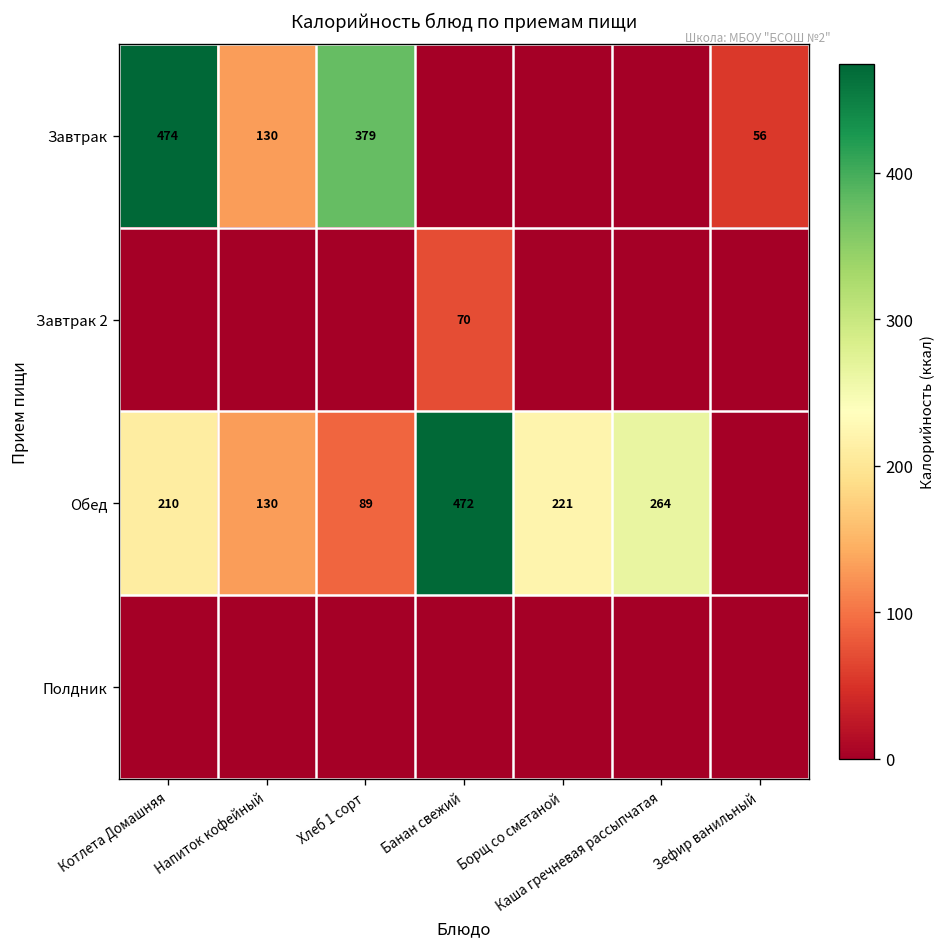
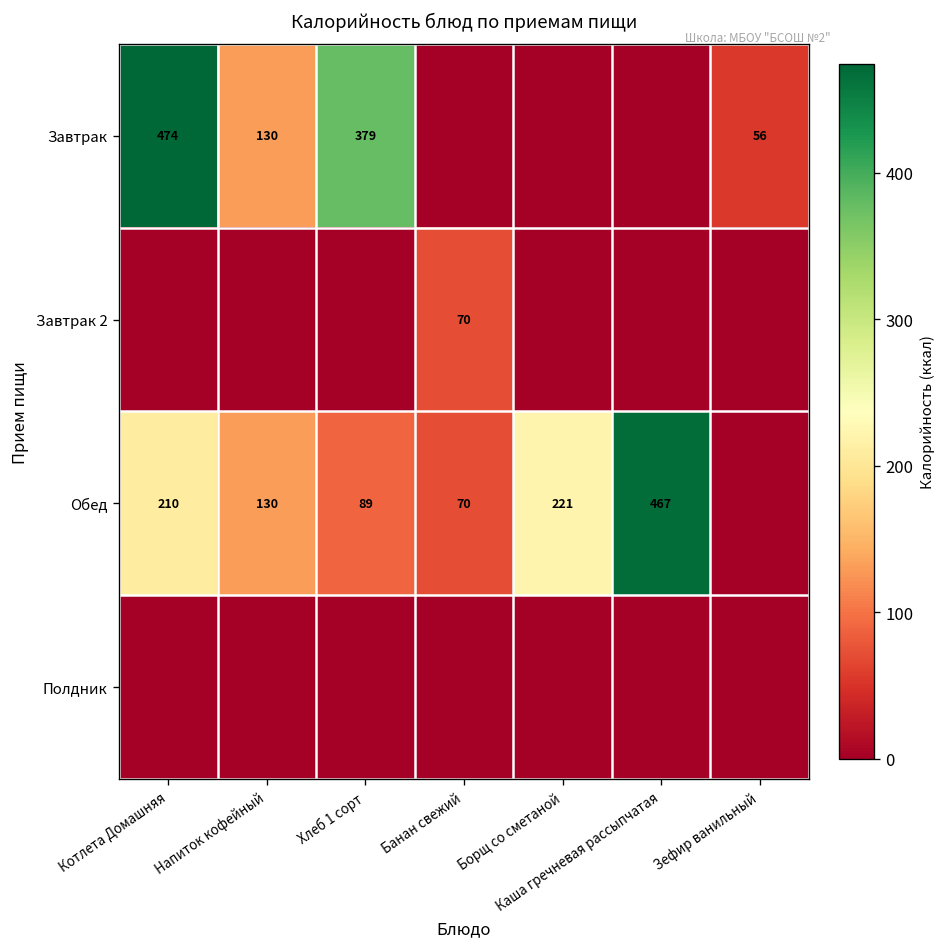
Обед, Банан свежий: 472 -> 70
Обед, Каша гречневая рассыпчатая: 264 -> 467
